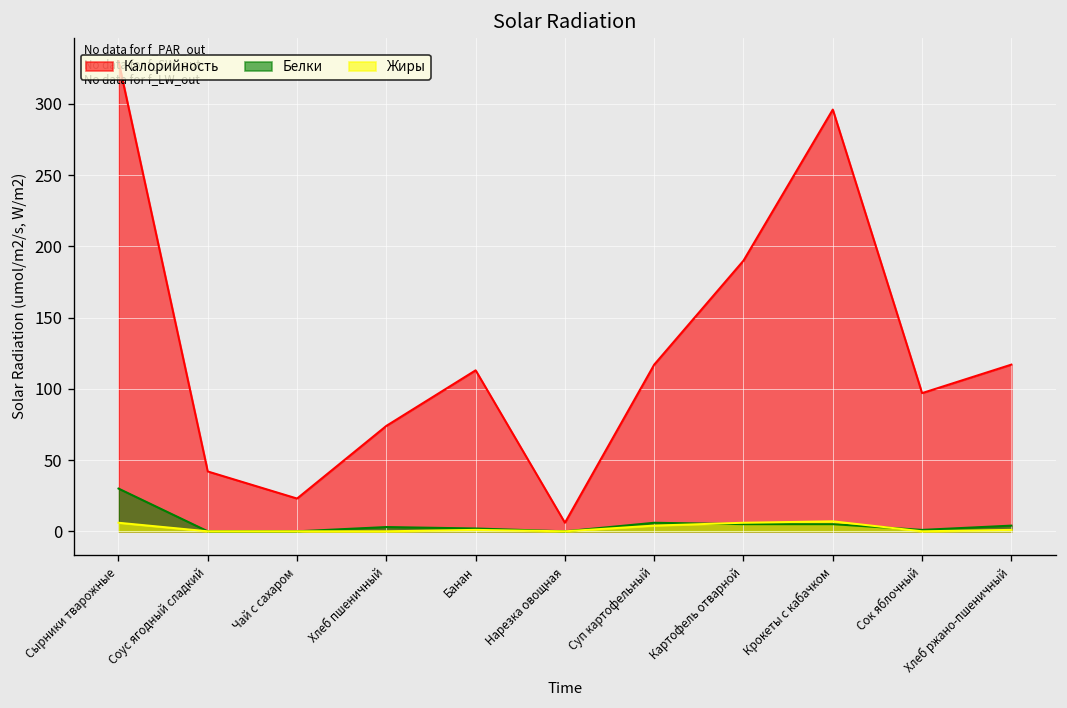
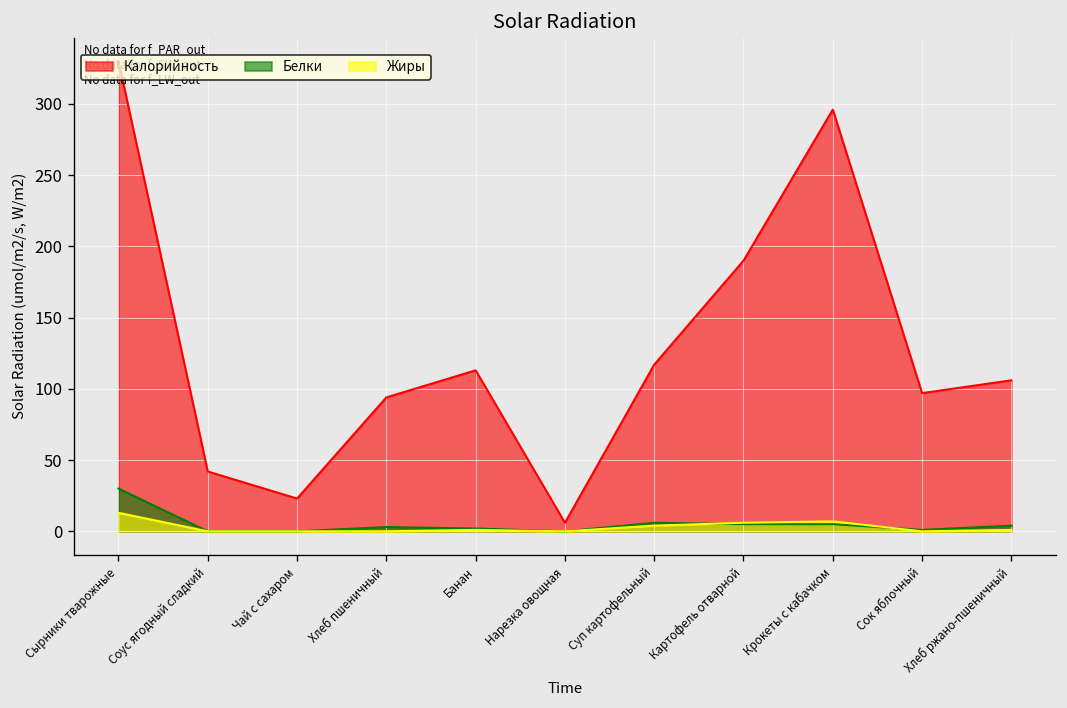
Жиры, Сырники тварожные: 6 -> 13
Калорийность, Хлеб пшеничный: 74 -> 94
Калорийность, Хлеб ржано-пшеничный: 117 -> 106
